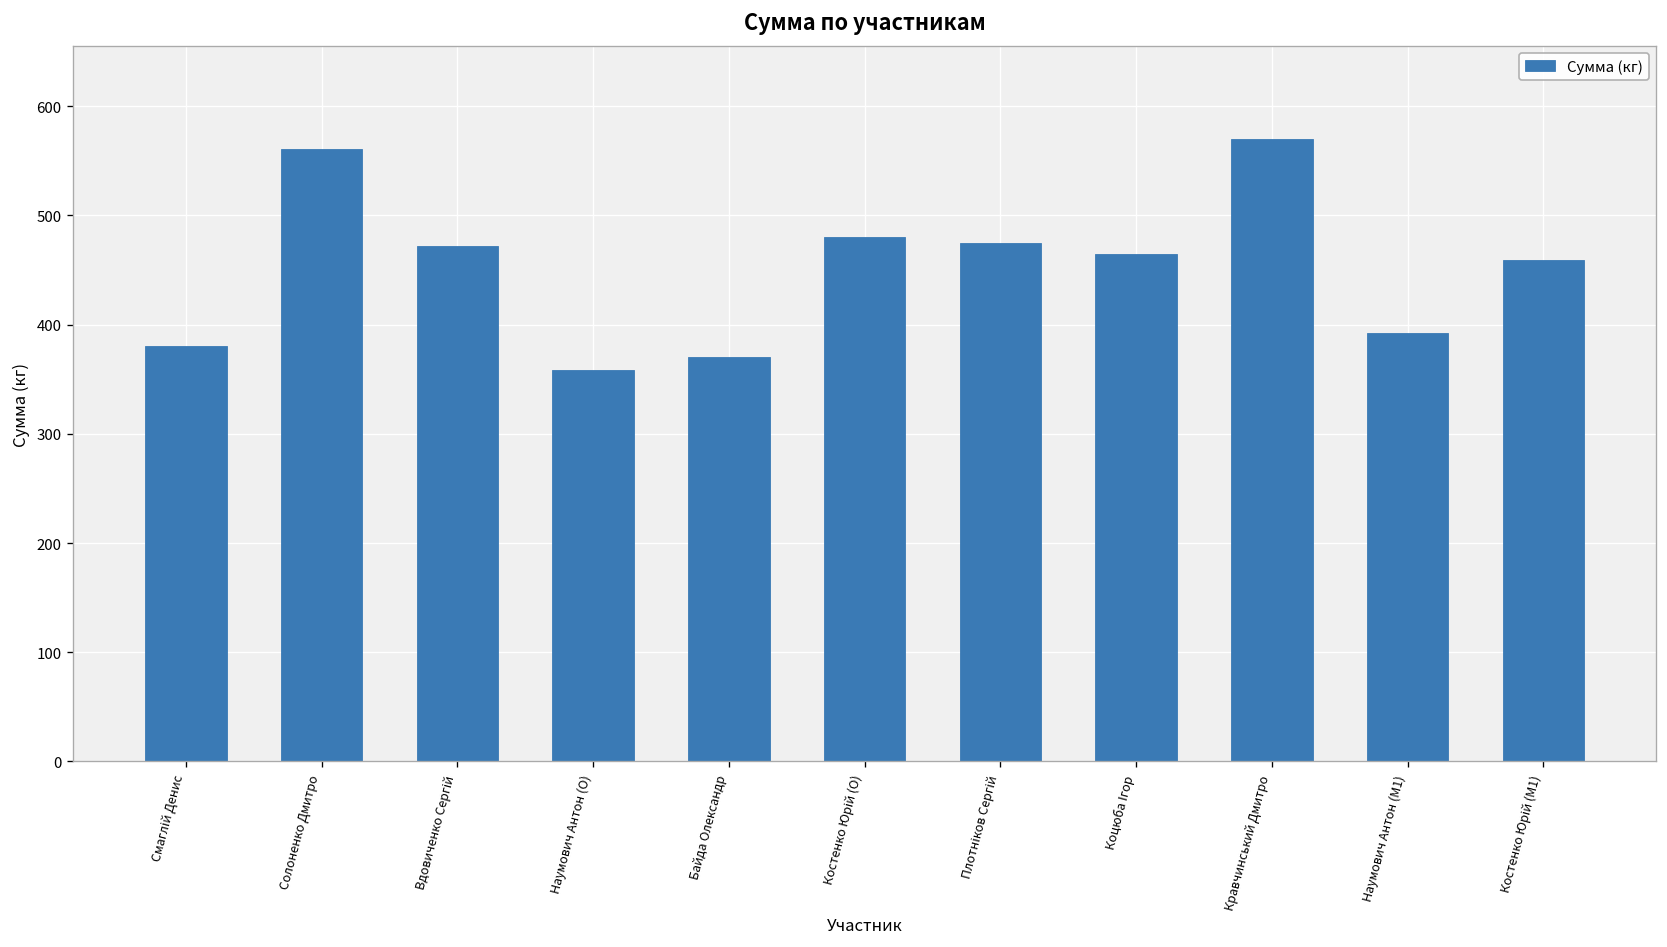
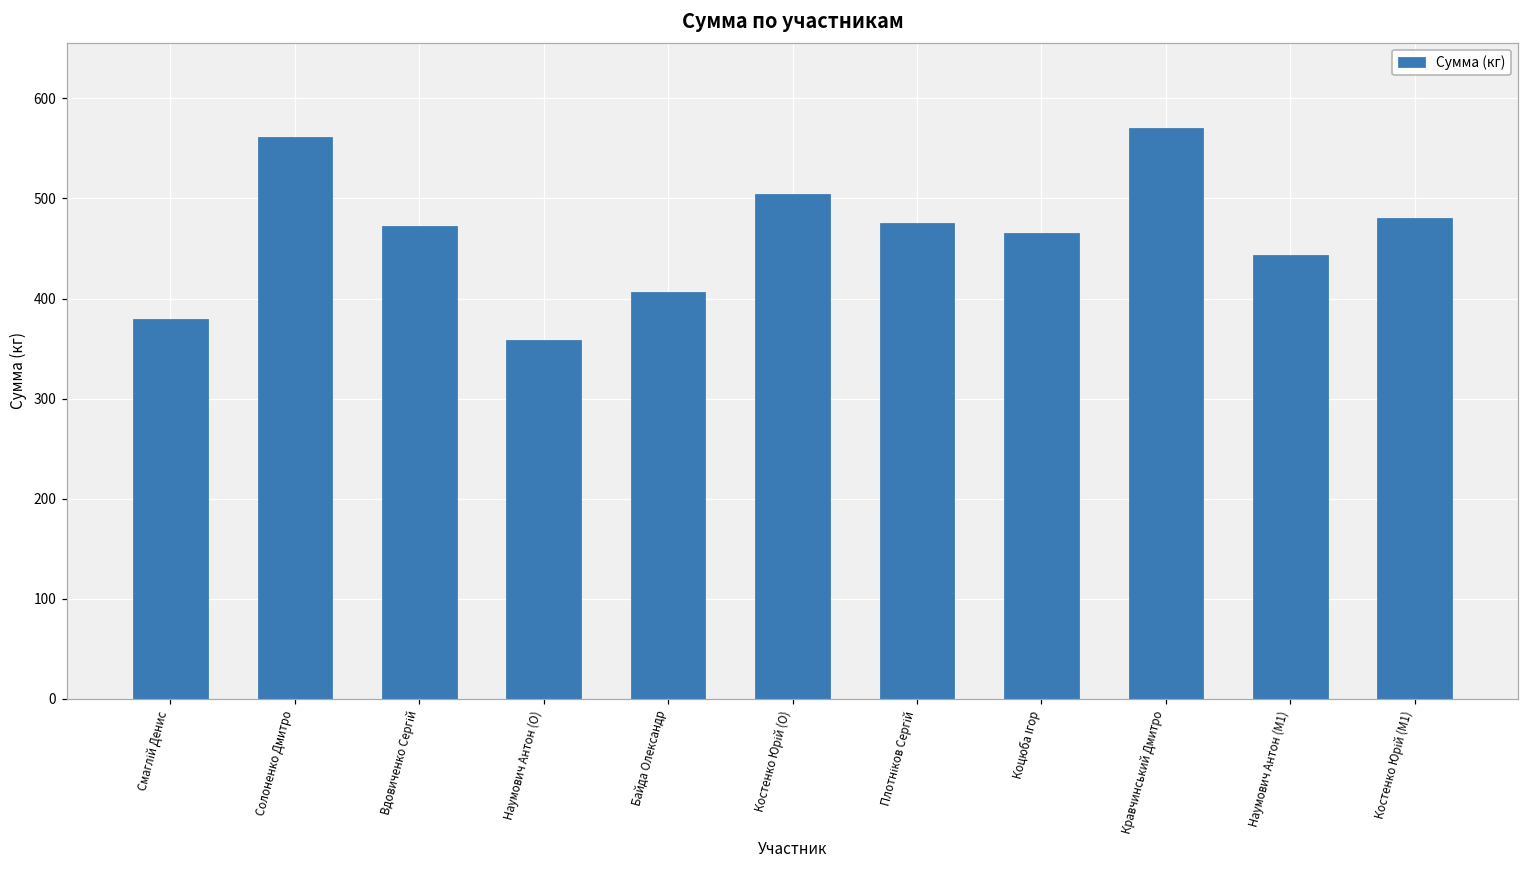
Байда Олександр: 370 -> 410
Костенко Юрій (O): 480 -> 500
Наумович Антон (M1): 390 -> 440
Костенко Юрій (M1): 460 -> 480
